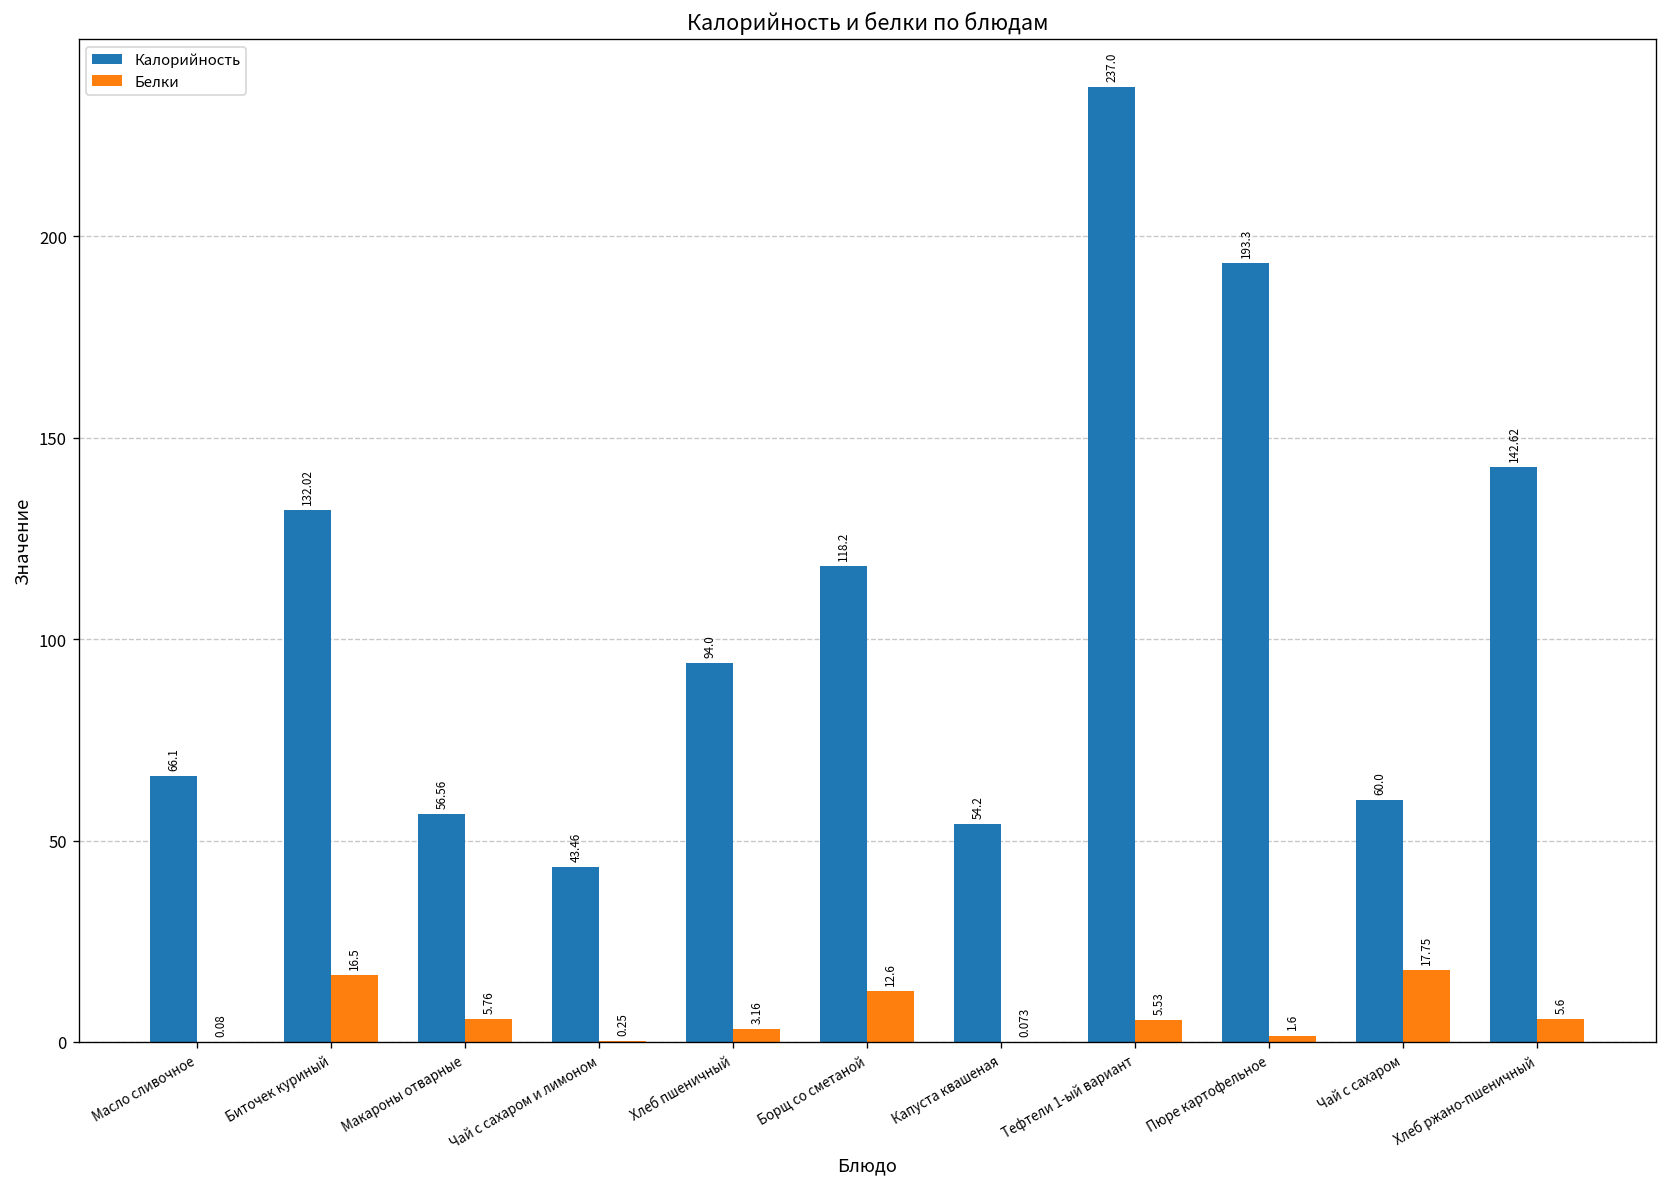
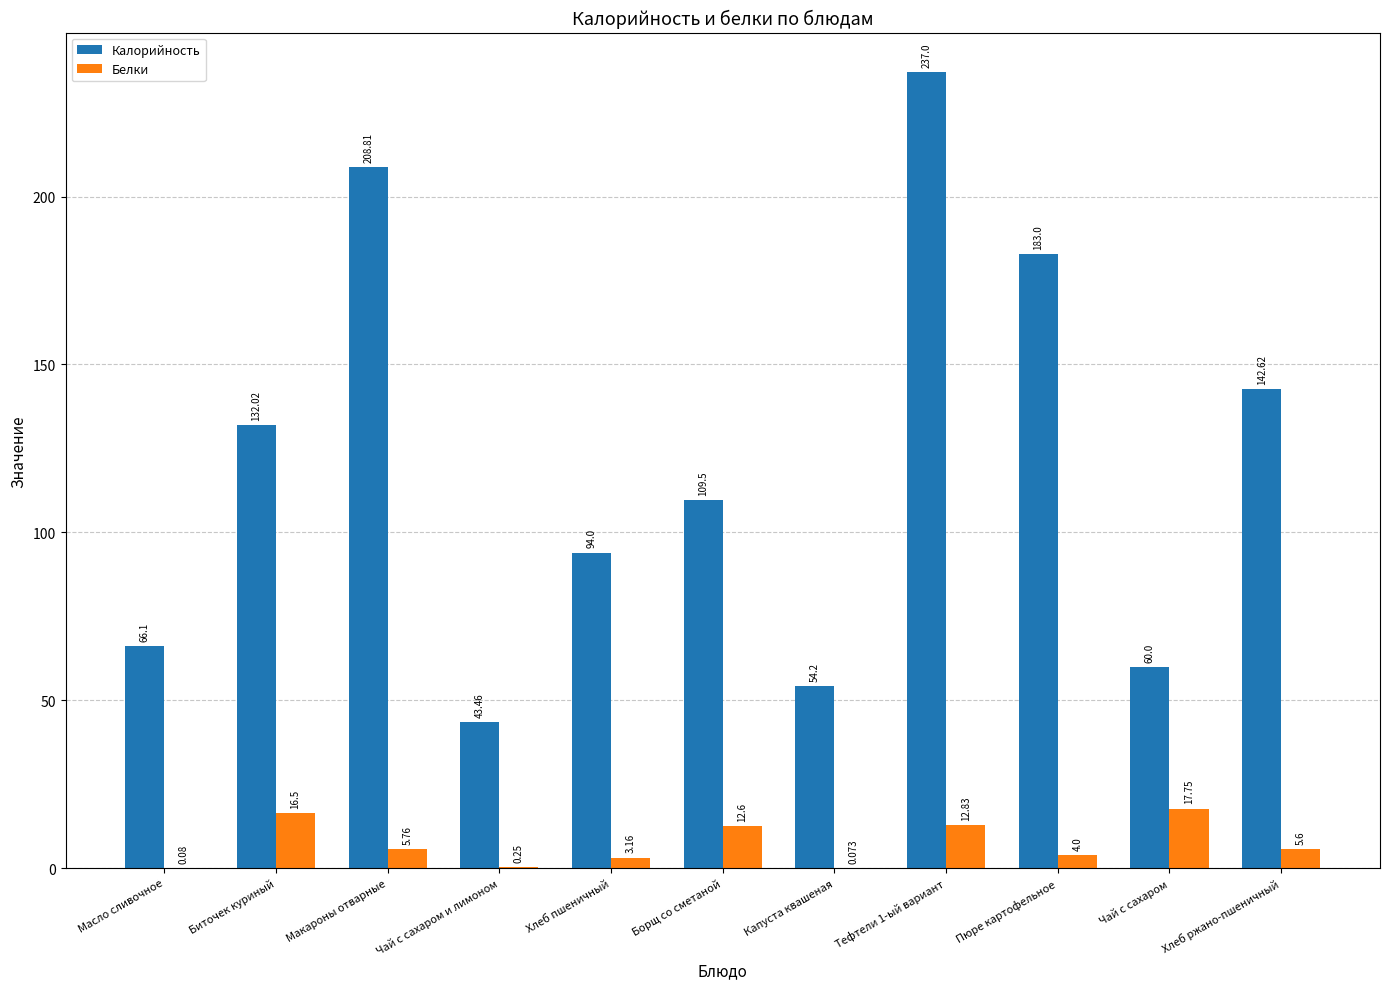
Калорийность, Макароны отварные: 56.56 -> 208.81
Калорийность, Борщ со сметаной: 118.2 -> 109.5
Белки, Тефтели 1-ый вариант: 5.53 -> 12.83
Калорийность, Пюре картофельное: 193.3 -> 183.0
Белки, Пюре картофельное: 1.6 -> 4.0
